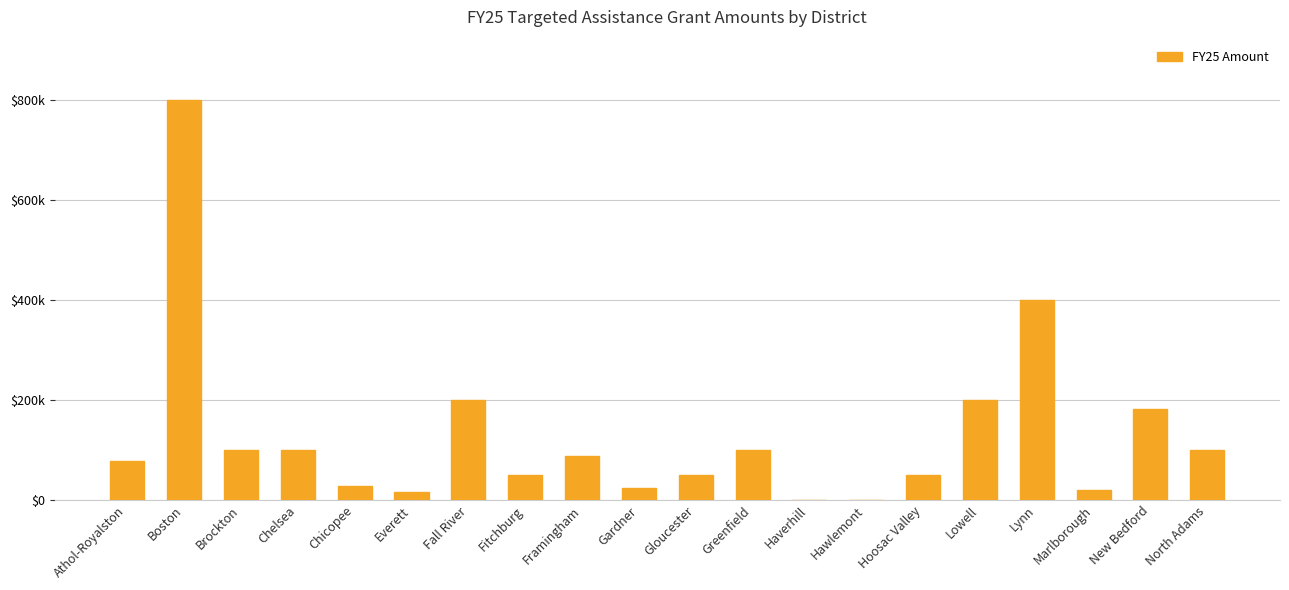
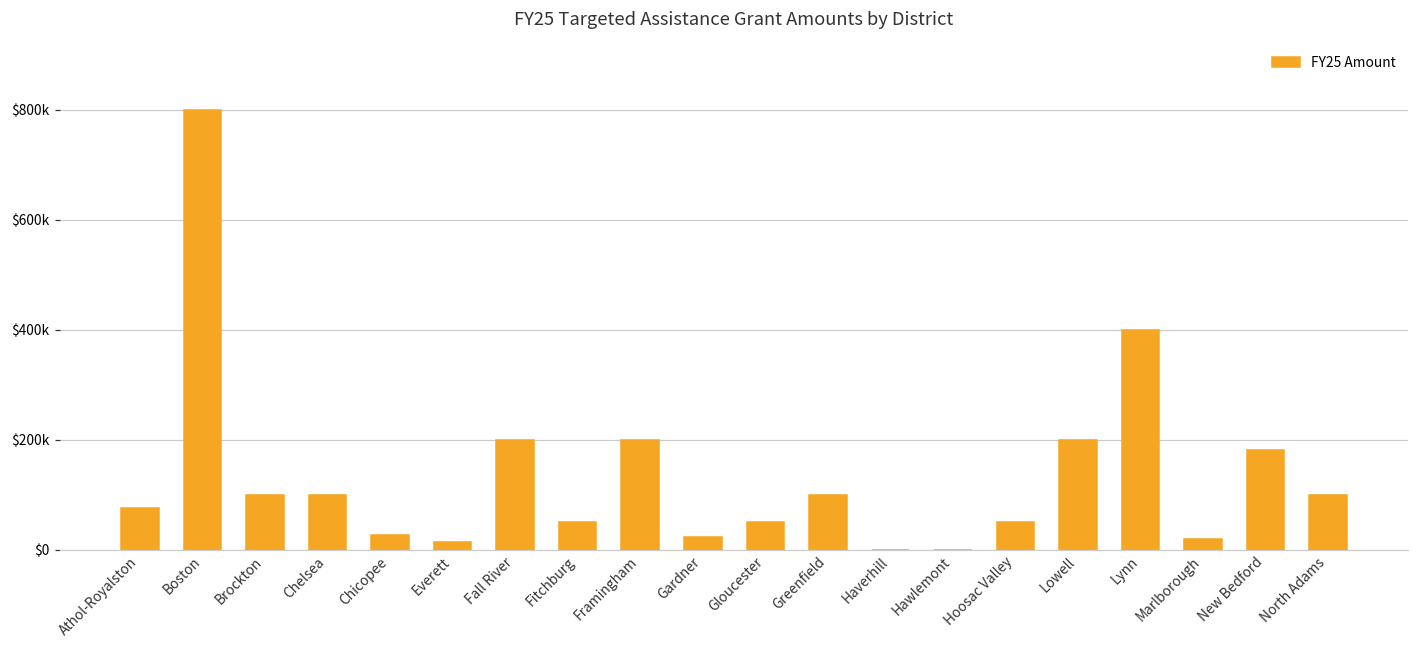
Framingham: $90000 -> $200000
